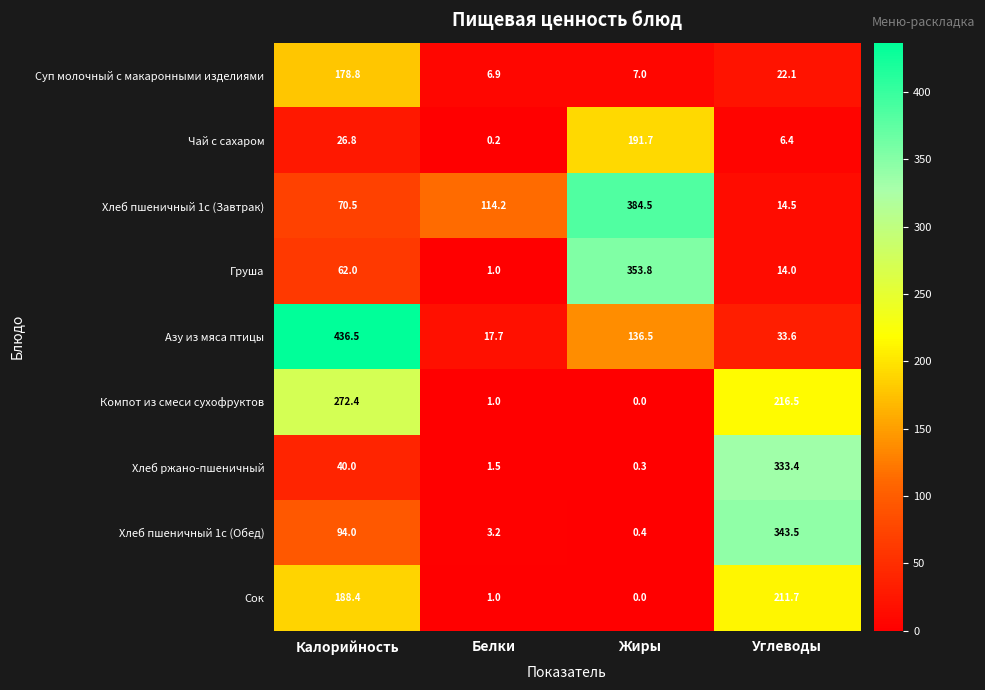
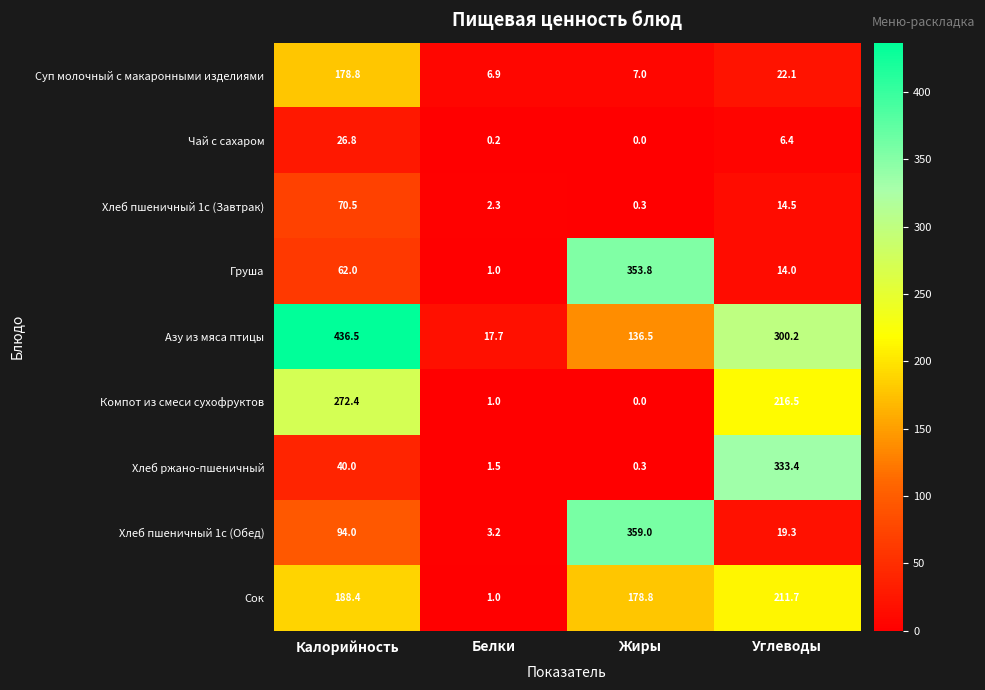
Чай с сахаром, Жиры: 191.7 -> 0.0
Хлеб пшеничный 1с (Завтрак), Белки: 114.2 -> 2.3
Хлеб пшеничный 1с (Завтрак), Жиры: 384.5 -> 0.3
Азу из мяса птицы, Углеводы: 33.6 -> 300.2
Хлеб пшеничный 1с (Обед), Жиры: 0.4 -> 359.0
Хлеб пшеничный 1с (Обед), Углеводы: 343.5 -> 19.3
Сок, Жиры: 0.0 -> 178.8
